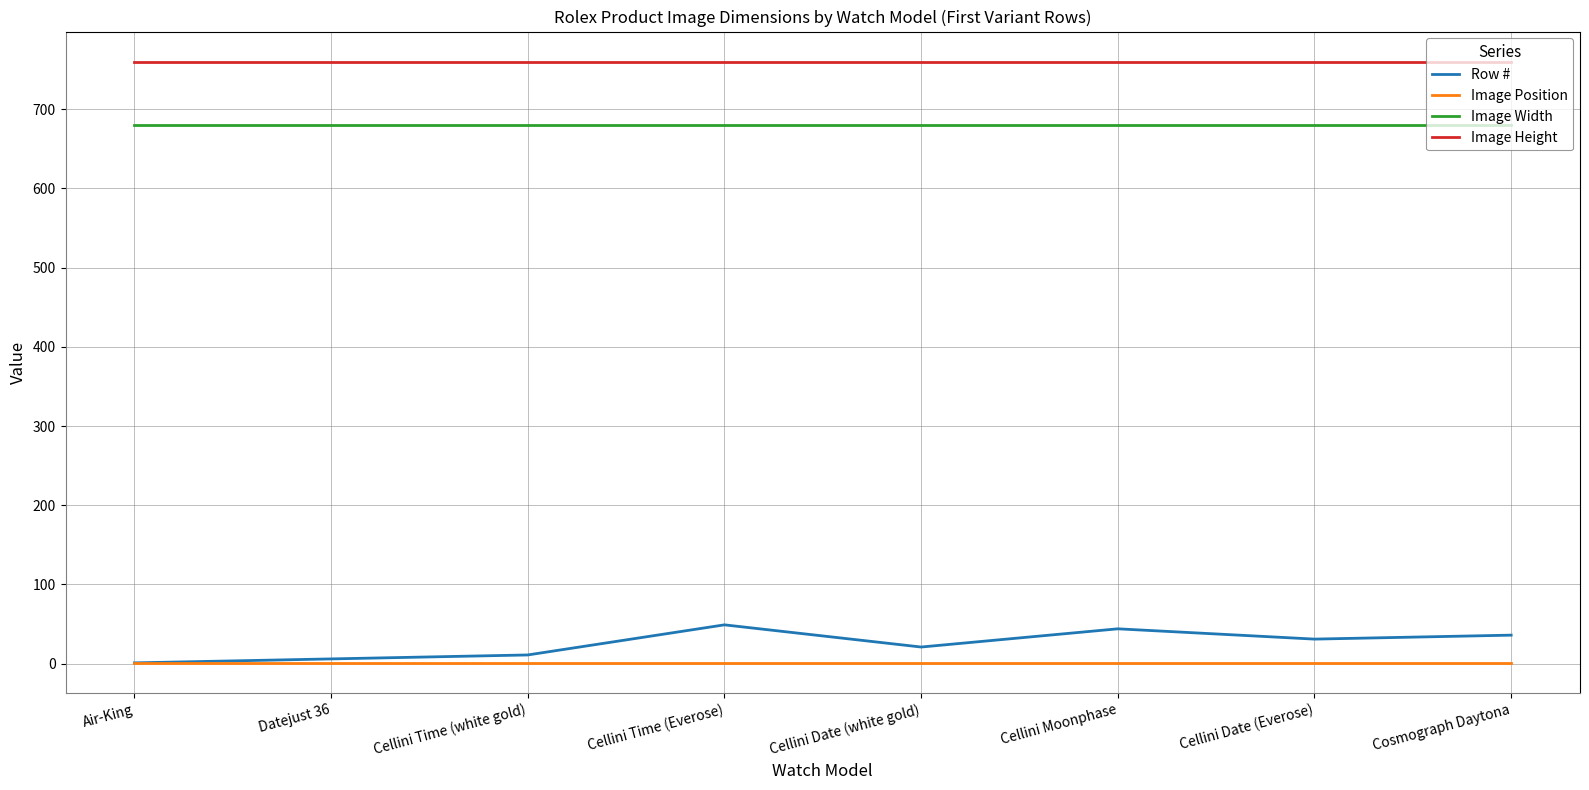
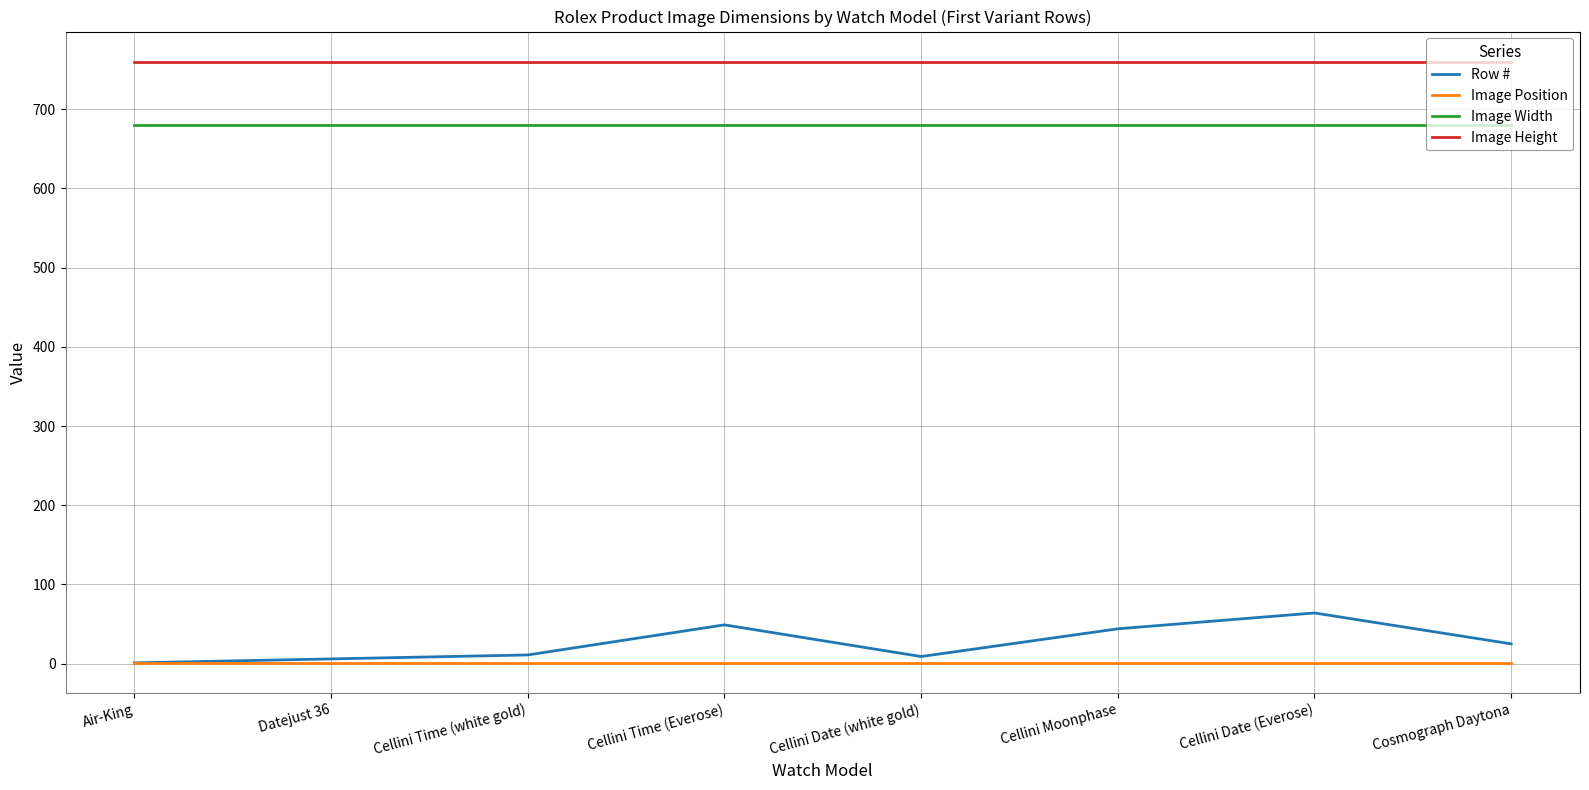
Row #, Cellini Date (white gold): 20 -> 10
Row #, Cellini Date (Everose): 30 -> 60
Row #, Cosmograph Daytona: 40 -> 30
